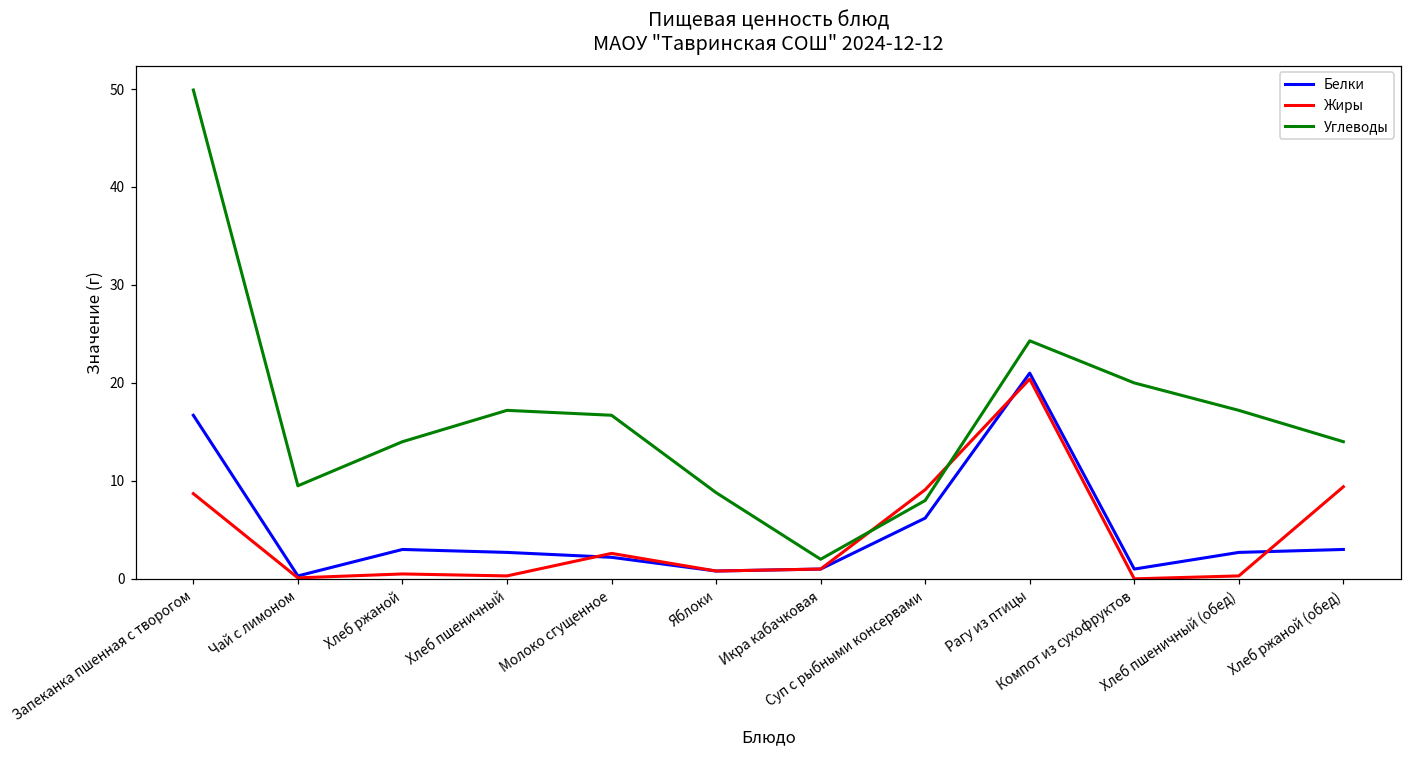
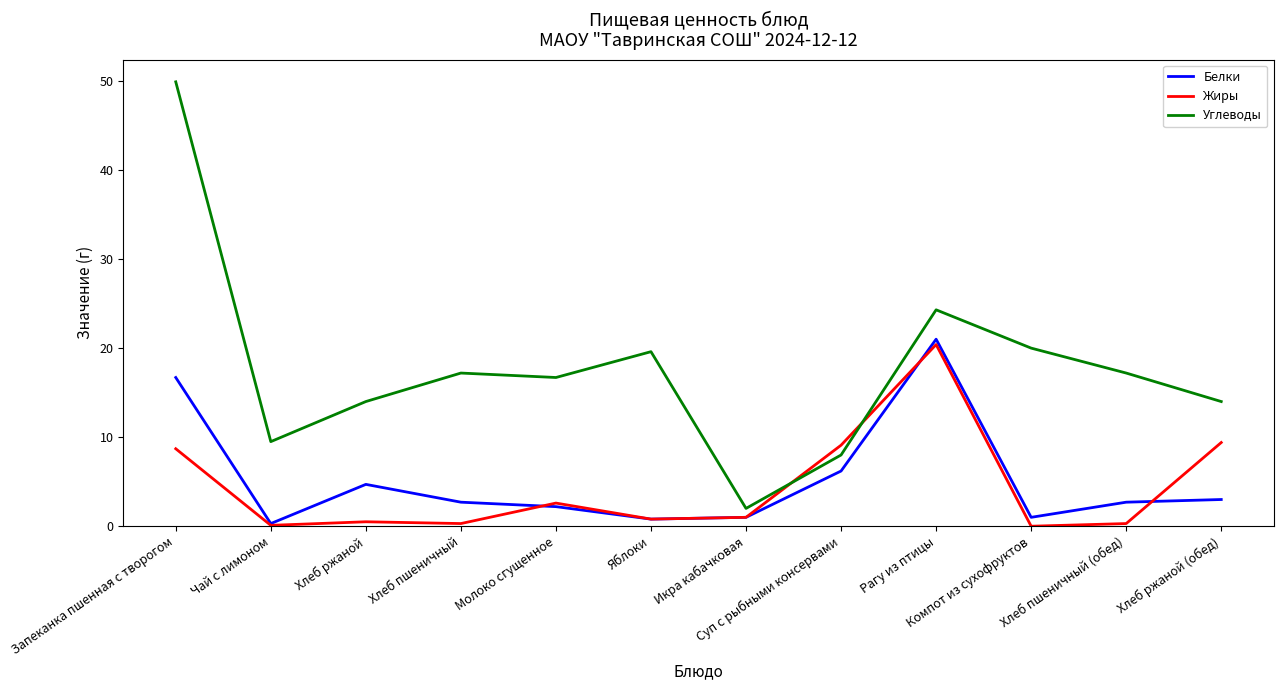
Белки, Хлеб ржаной: 3 -> 5
Углеводы, Яблоки: 9 -> 20
